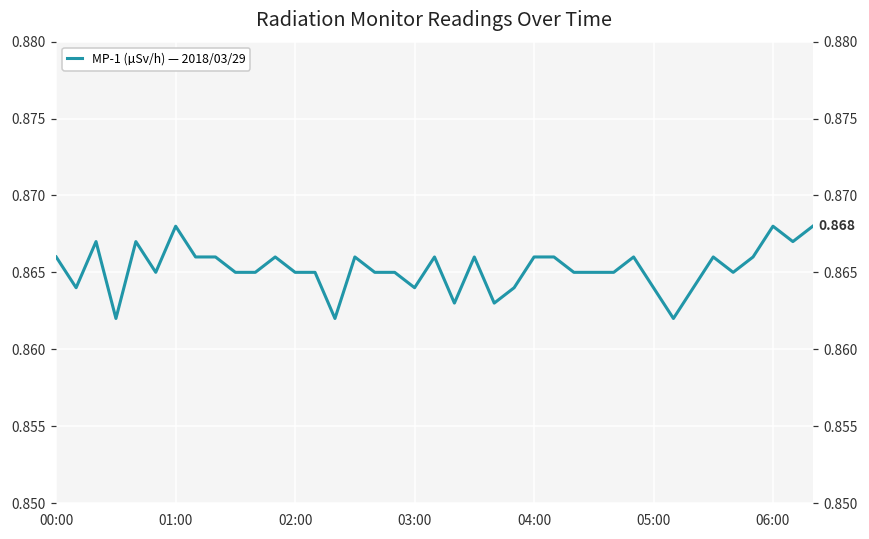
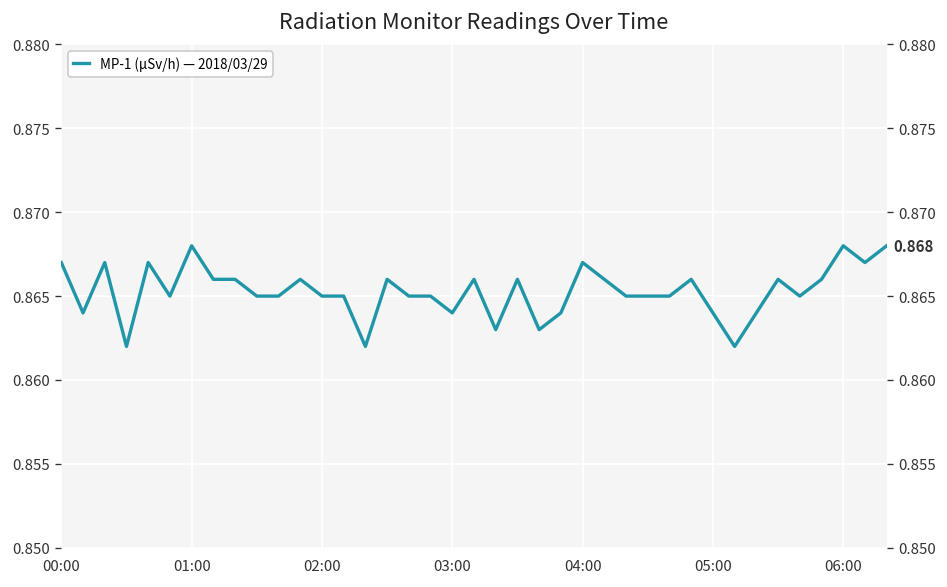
00:00: 0.866 -> 0.867
04:00: 0.866 -> 0.867
